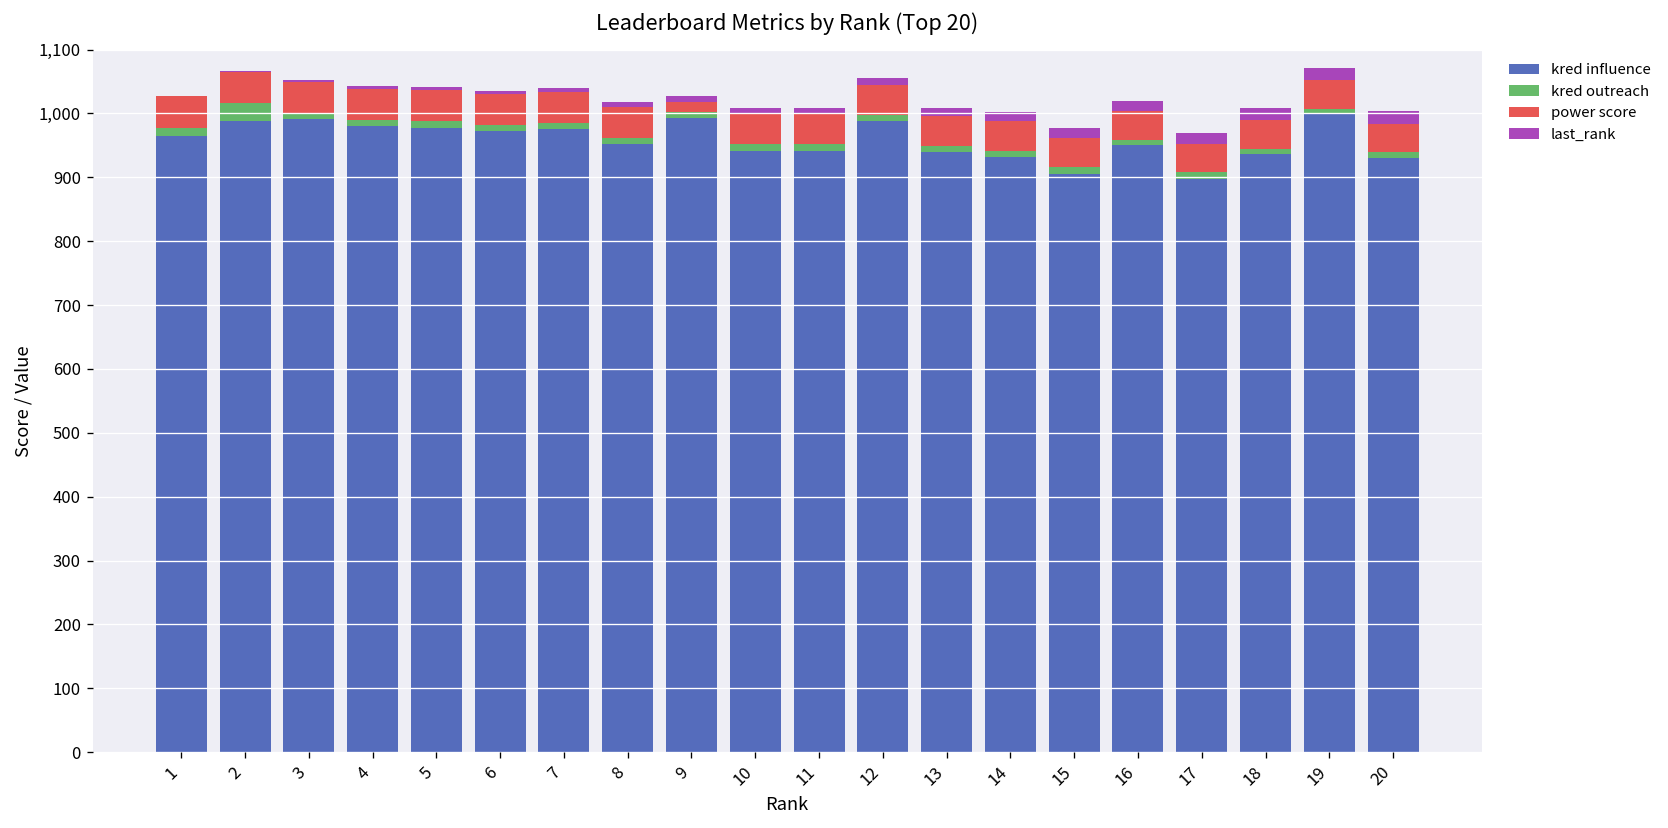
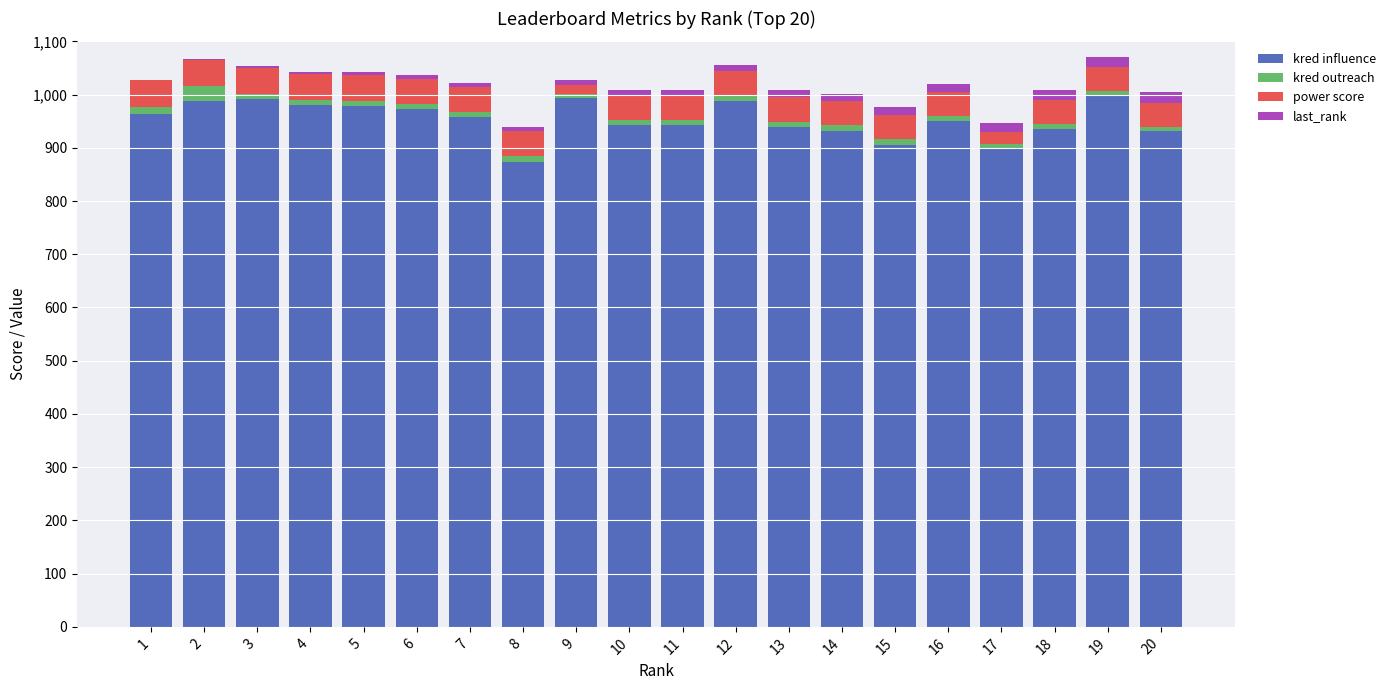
kred influence, 7: 980 -> 960
kred influence, 8: 950 -> 870
power score, 17: 50 -> 20
